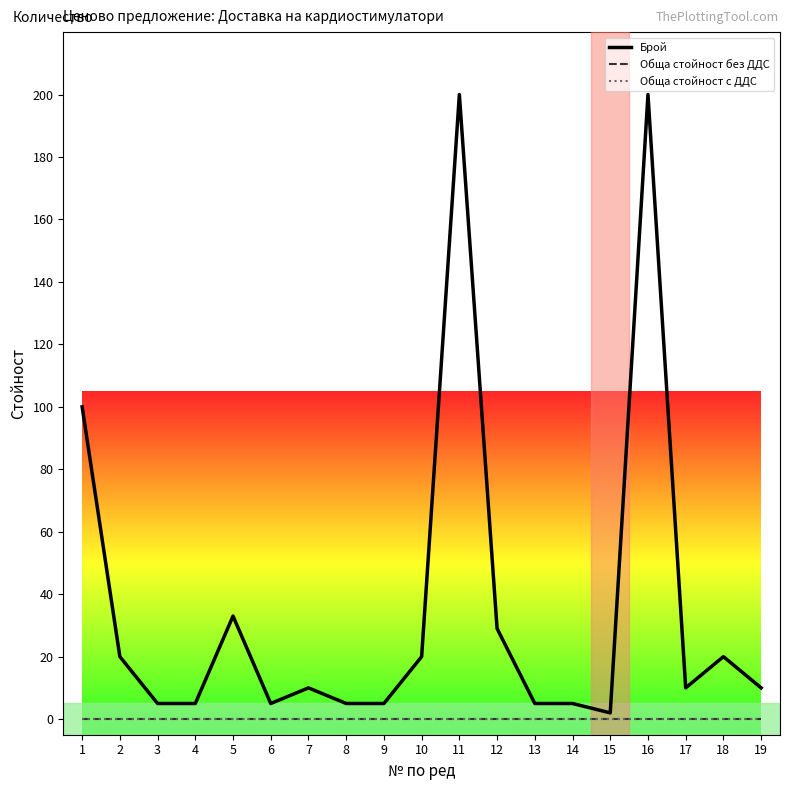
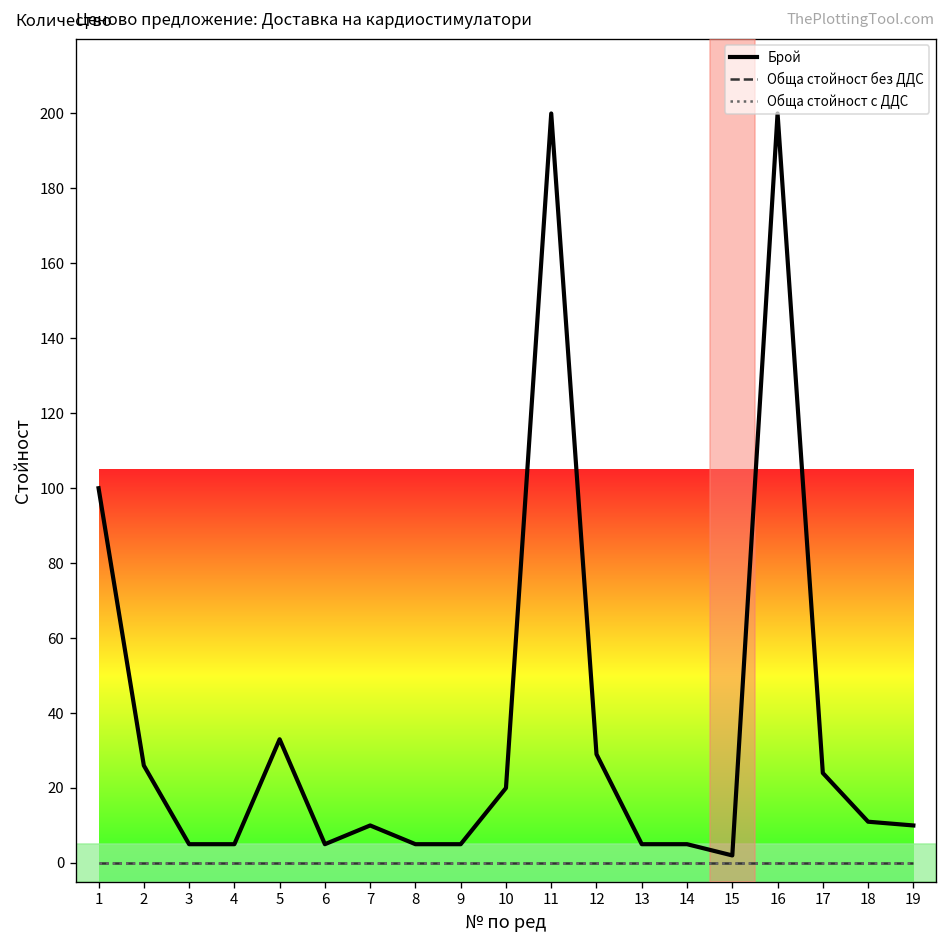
Брой, 2: 20 -> 26
Брой, 17: 10 -> 24
Брой, 18: 20 -> 11
